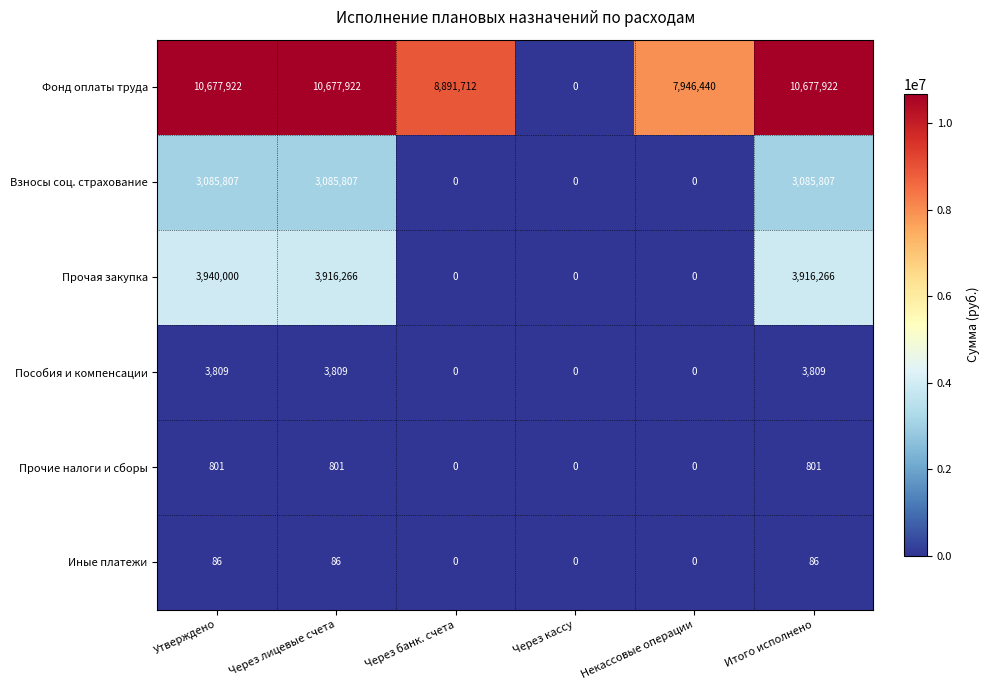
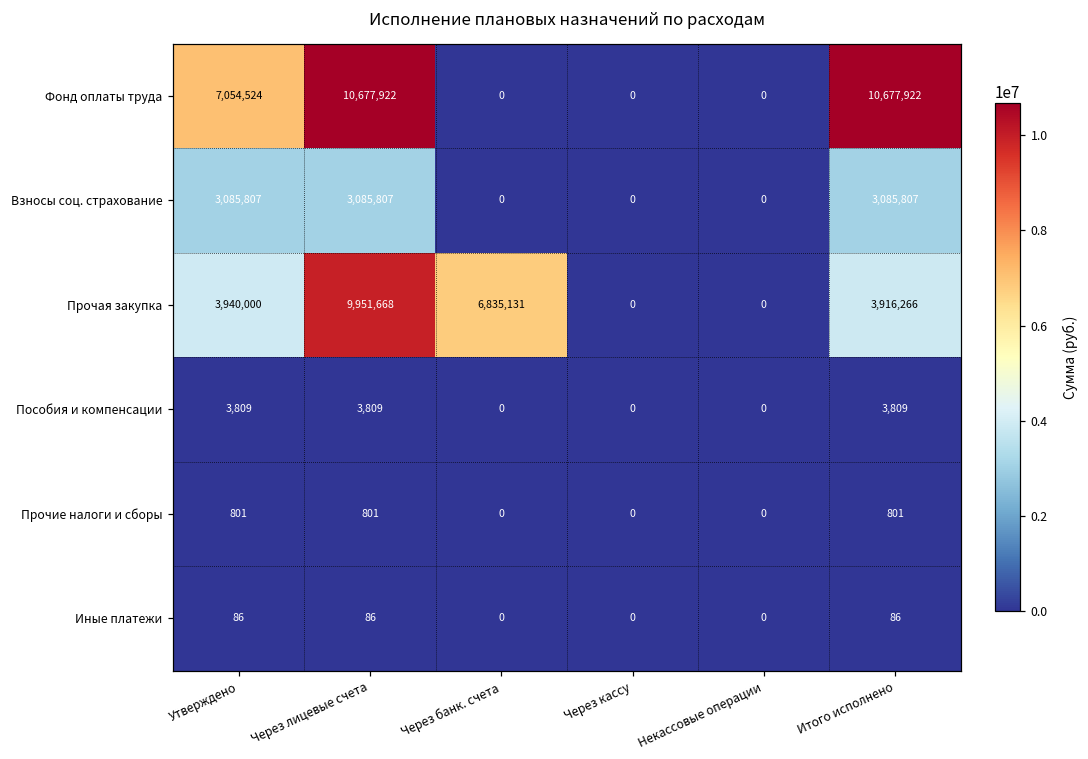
Фонд оплаты труда, Утверждено: 10,677,922 -> 7,054,524
Фонд оплаты труда, Через банк. счета: 8,891,712 -> 0
Фонд оплаты труда, Некассовые операции: 7,946,440 -> 0
Прочая закупка, Через лицевые счета: 3,916,266 -> 9,951,668
Прочая закупка, Через банк. счета: 0 -> 6,835,131
